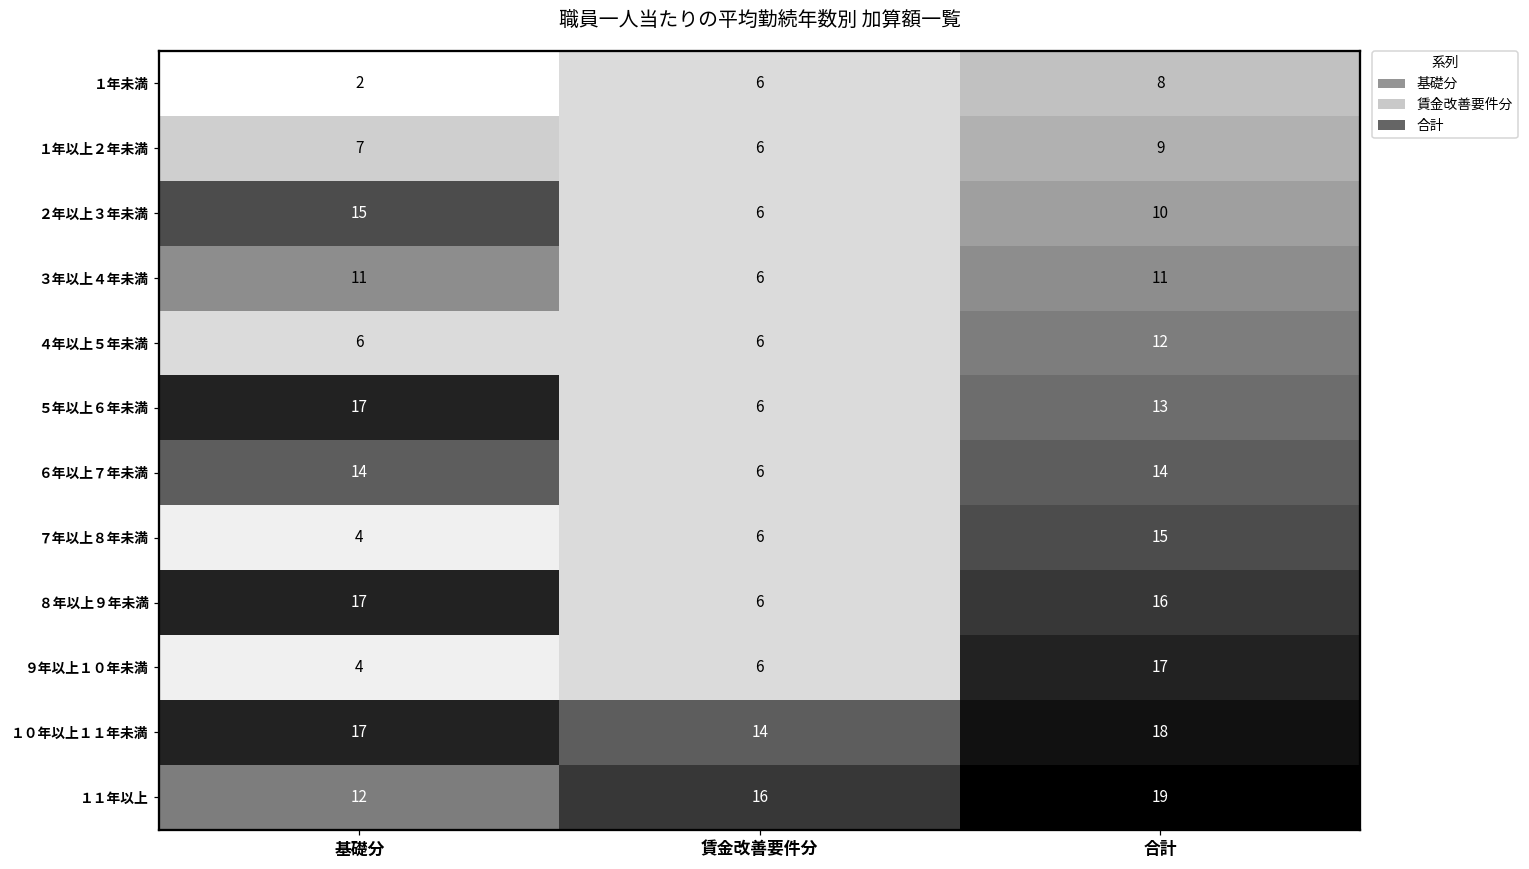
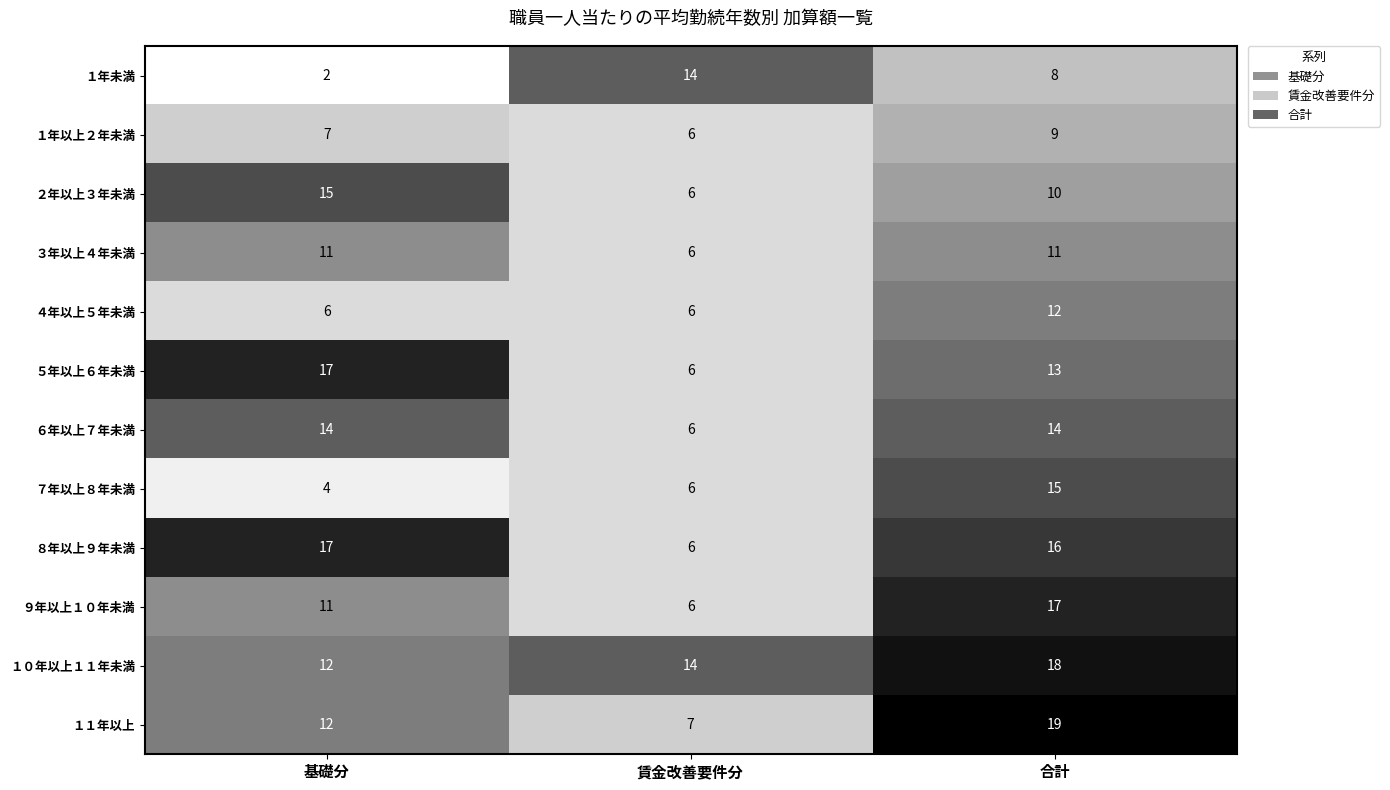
１年未満, 賃金改善要件分: 6 -> 14
９年以上１０年未満, 基礎分: 4 -> 11
１０年以上１１年未満, 基礎分: 17 -> 12
１１年以上, 賃金改善要件分: 16 -> 7
